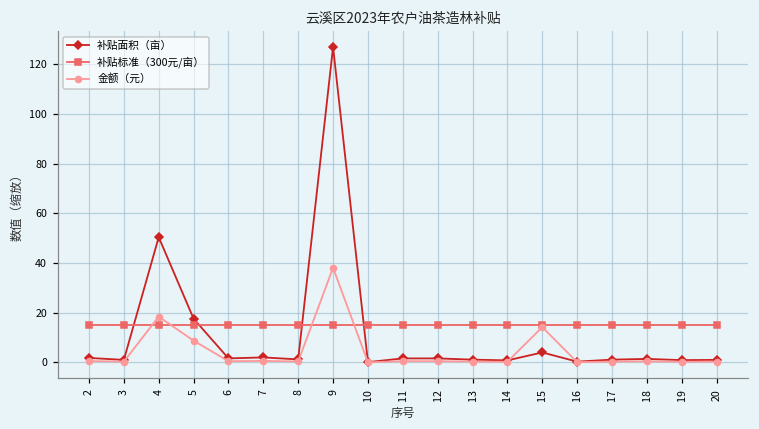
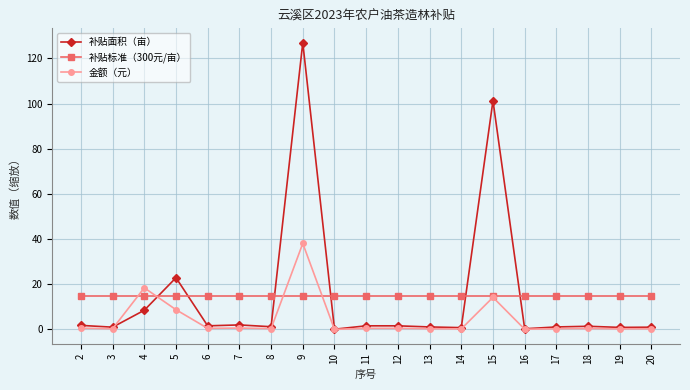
补贴面积（亩）, 4: 50 -> 9
补贴面积（亩）, 5: 18 -> 23
补贴面积（亩）, 15: 4 -> 101
